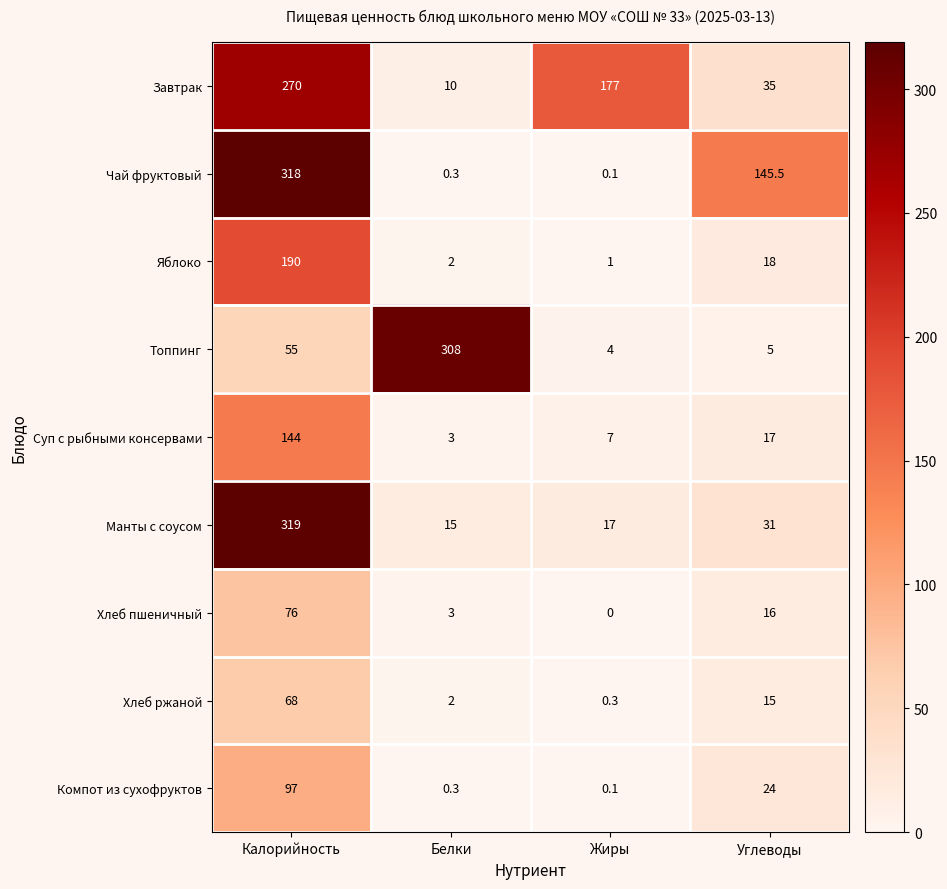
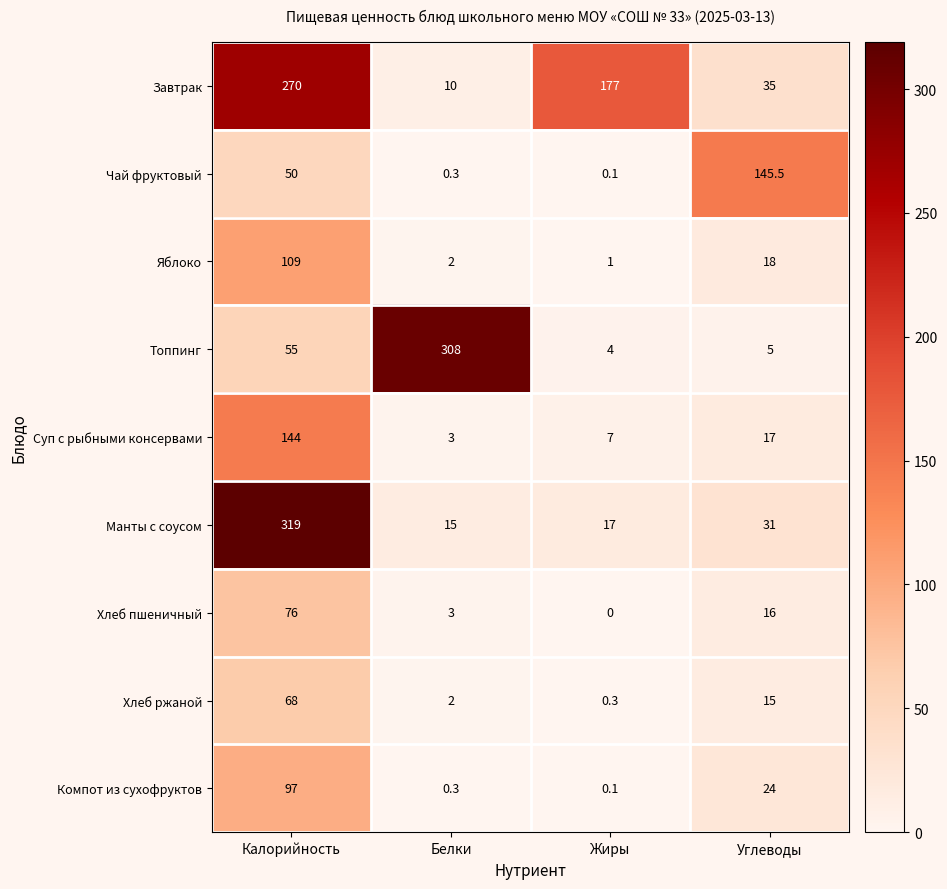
Чай фруктовый, Калорийность: 318 -> 50
Яблоко, Калорийность: 190 -> 109
